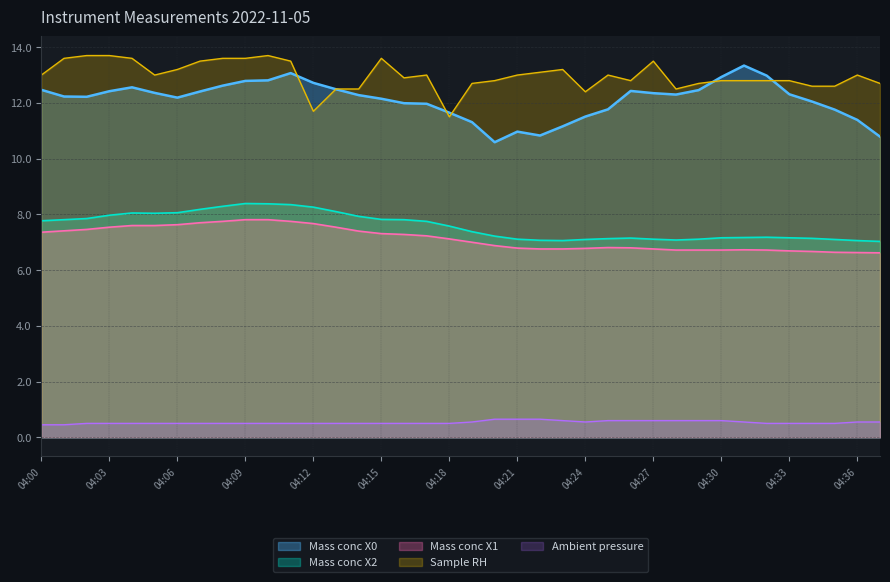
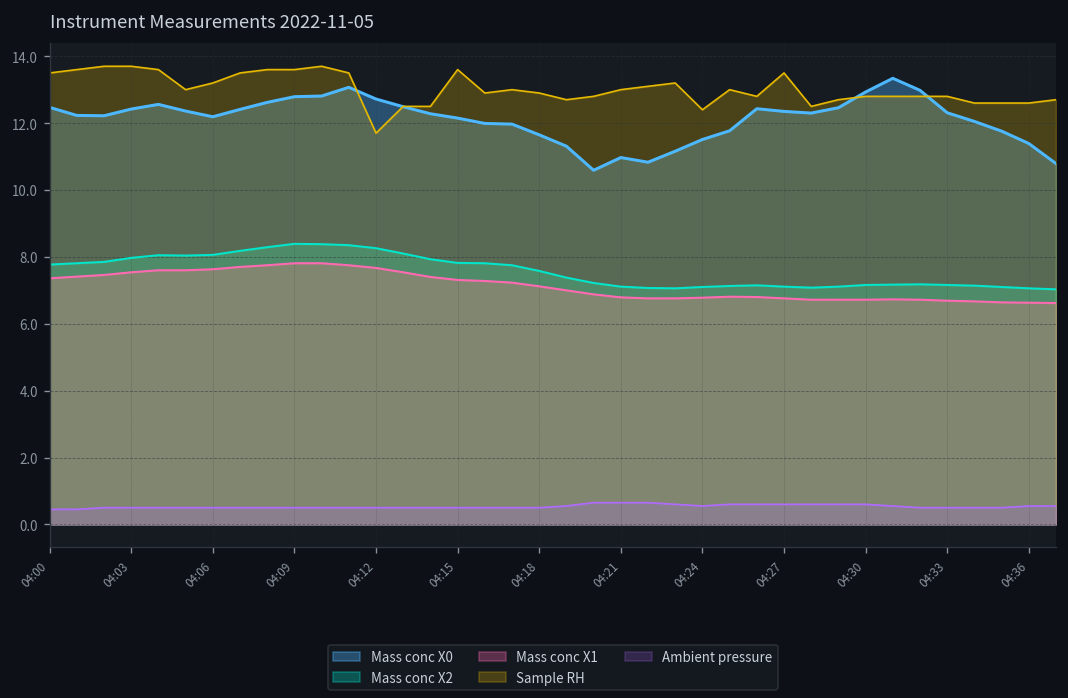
Sample RH, 04:00: 13.0 -> 13.5
Sample RH, 04:18: 11.5 -> 12.9
Sample RH, 04:36: 13.0 -> 12.6
